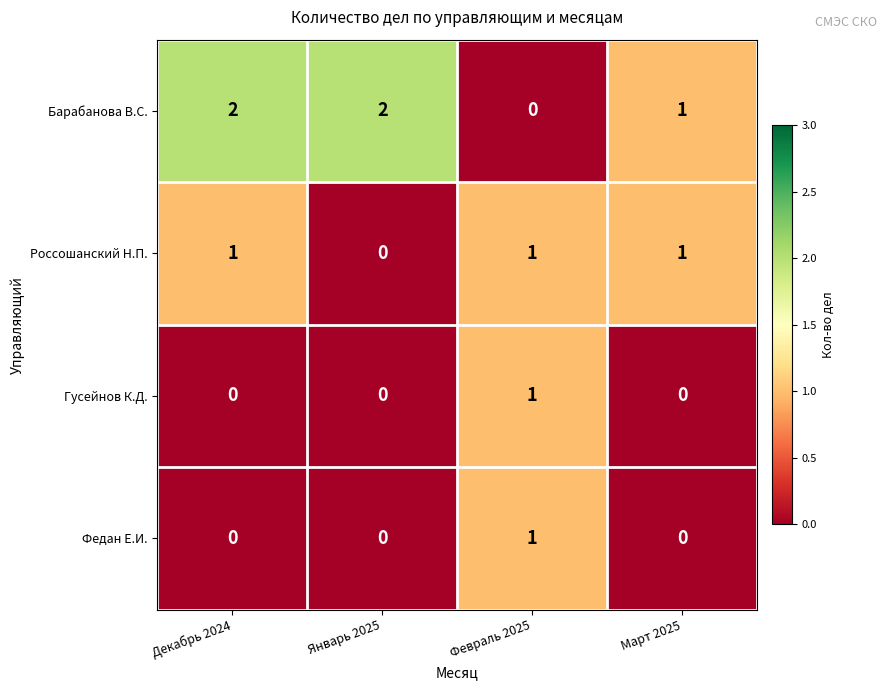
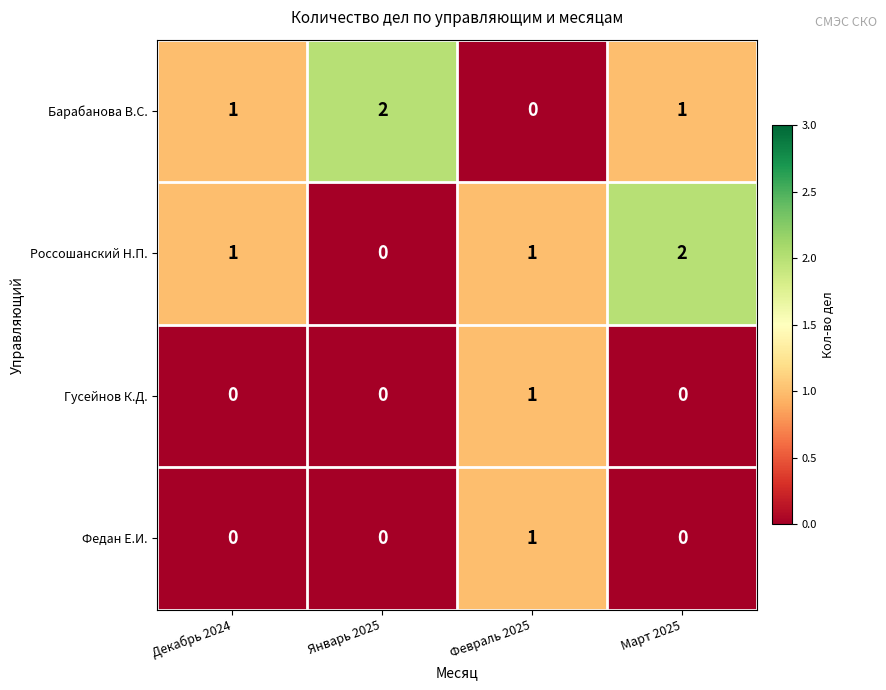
Барабанова В.С., Декабрь 2024: 2 -> 1
Россошанский Н.П., Март 2025: 1 -> 2
